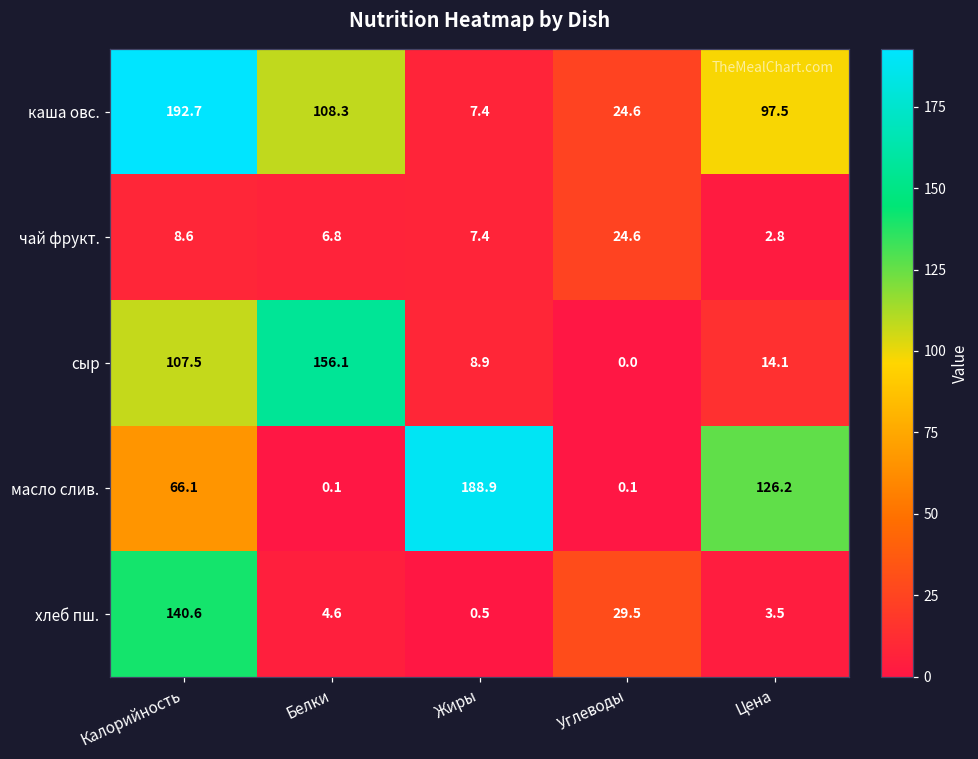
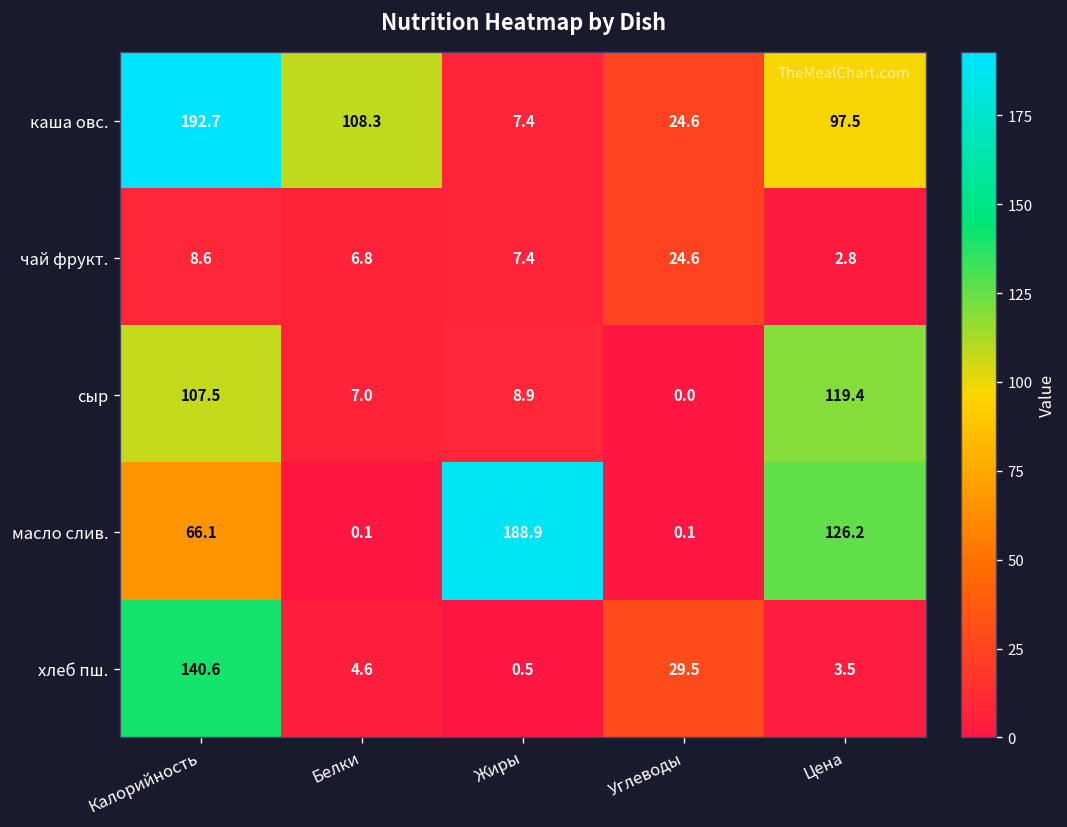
сыр, Белки: 156.1 -> 7.0
сыр, Цена: 14.1 -> 119.4
